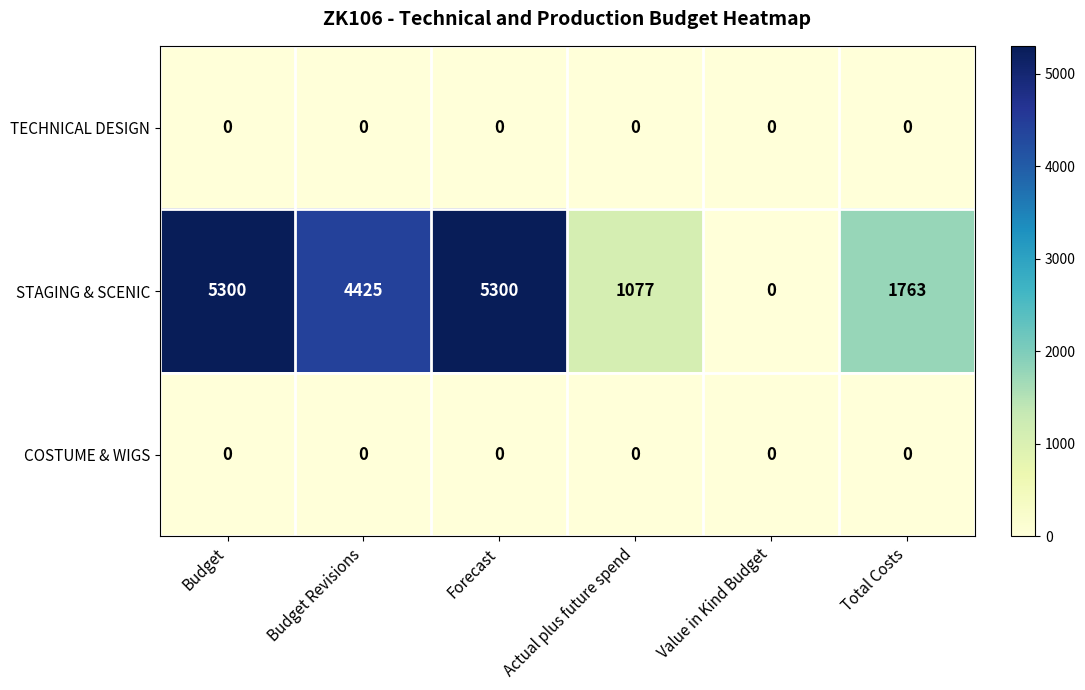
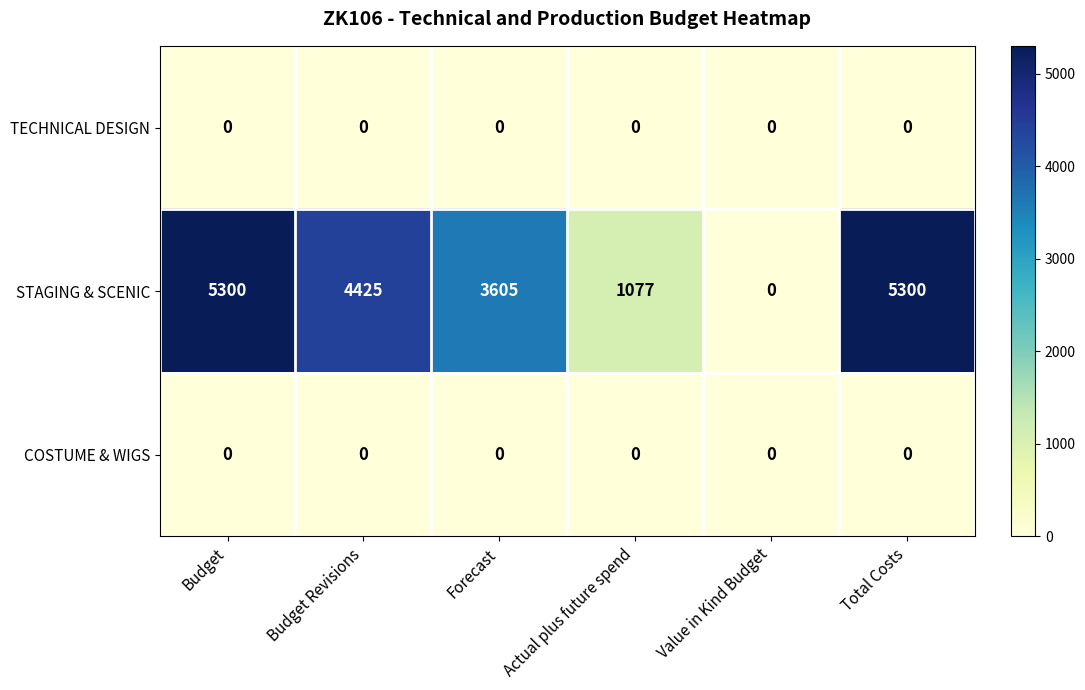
STAGING & SCENIC, Forecast: 5300 -> 3605
STAGING & SCENIC, Total Costs: 1763 -> 5300
